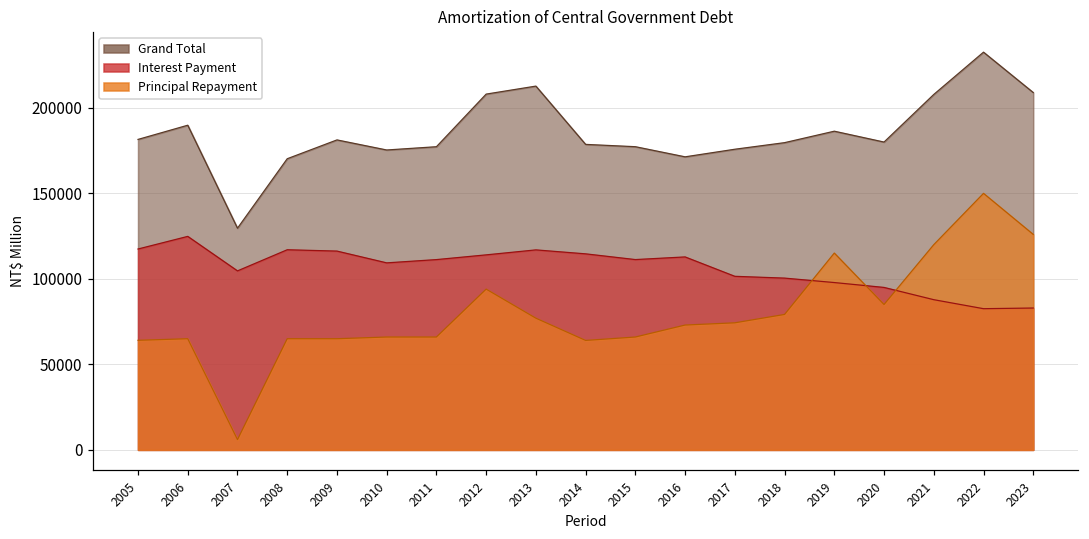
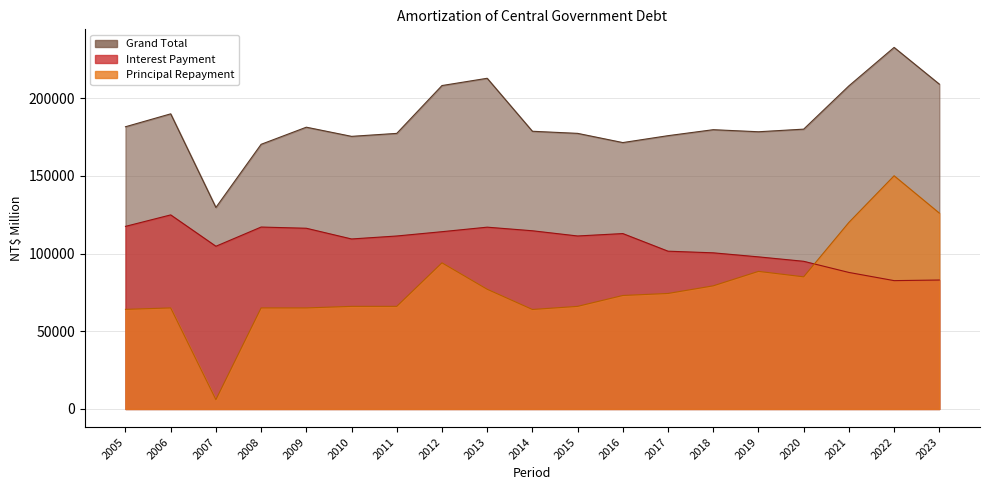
Grand Total, 2019: 186000 -> 178000
Principal Repayment, 2019: 115000 -> 89000
